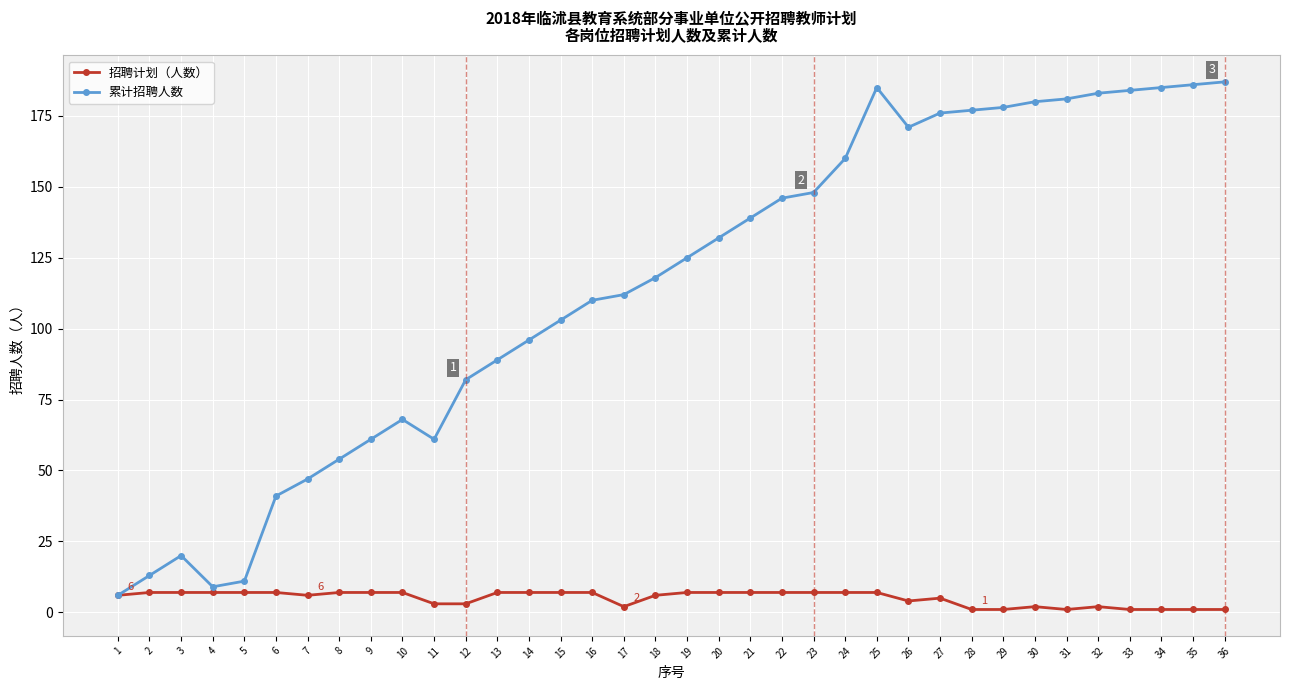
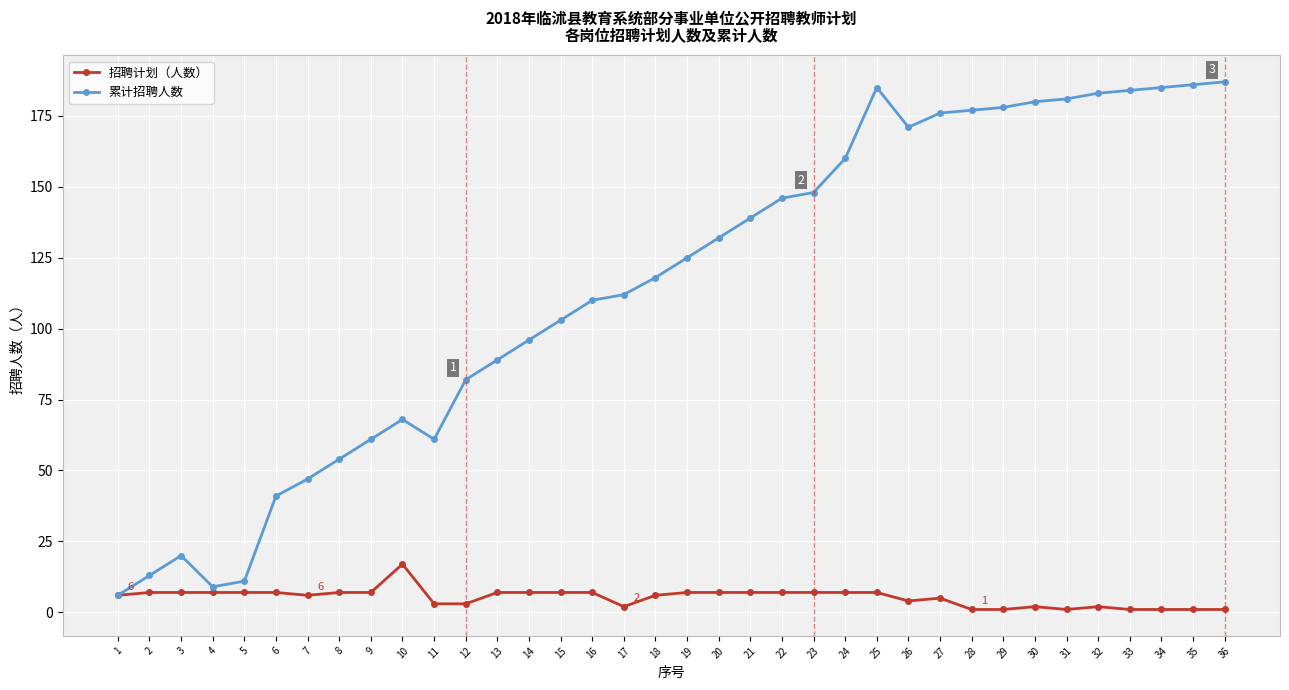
招聘计划（人数）, 10: 7 -> 17
